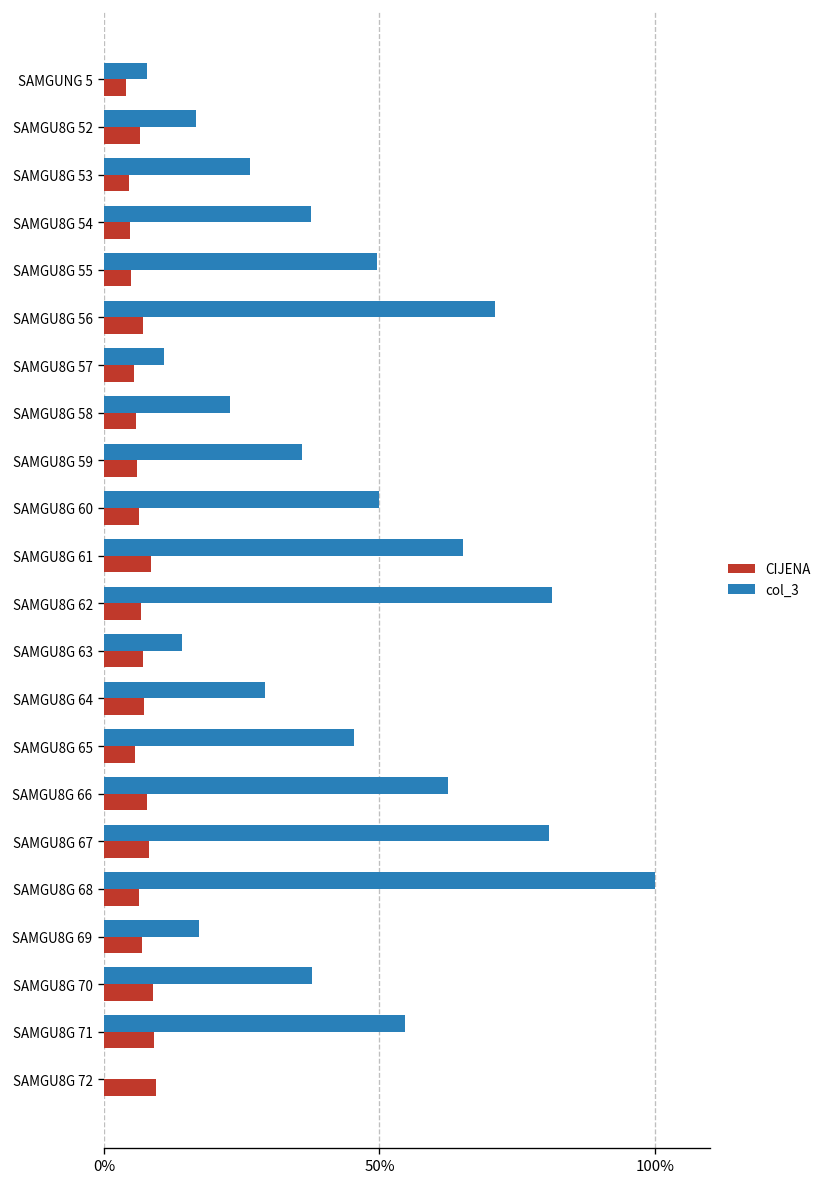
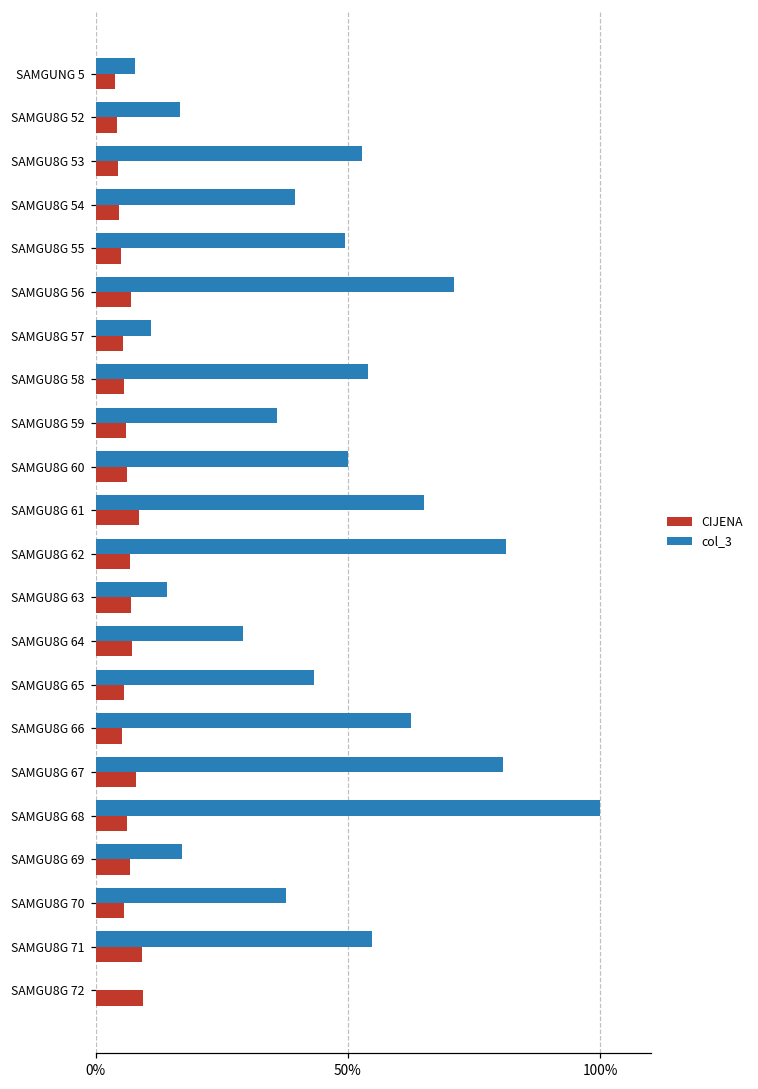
CIJENA, SAMGU8G 52: 7% -> 4%
col_3, SAMGU8G 53: 27% -> 53%
col_3, SAMGU8G 54: 38% -> 40%
col_3, SAMGU8G 58: 23% -> 54%
col_3, SAMGU8G 65: 45% -> 43%
CIJENA, SAMGU8G 66: 8% -> 5%
CIJENA, SAMGU8G 70: 9% -> 6%
